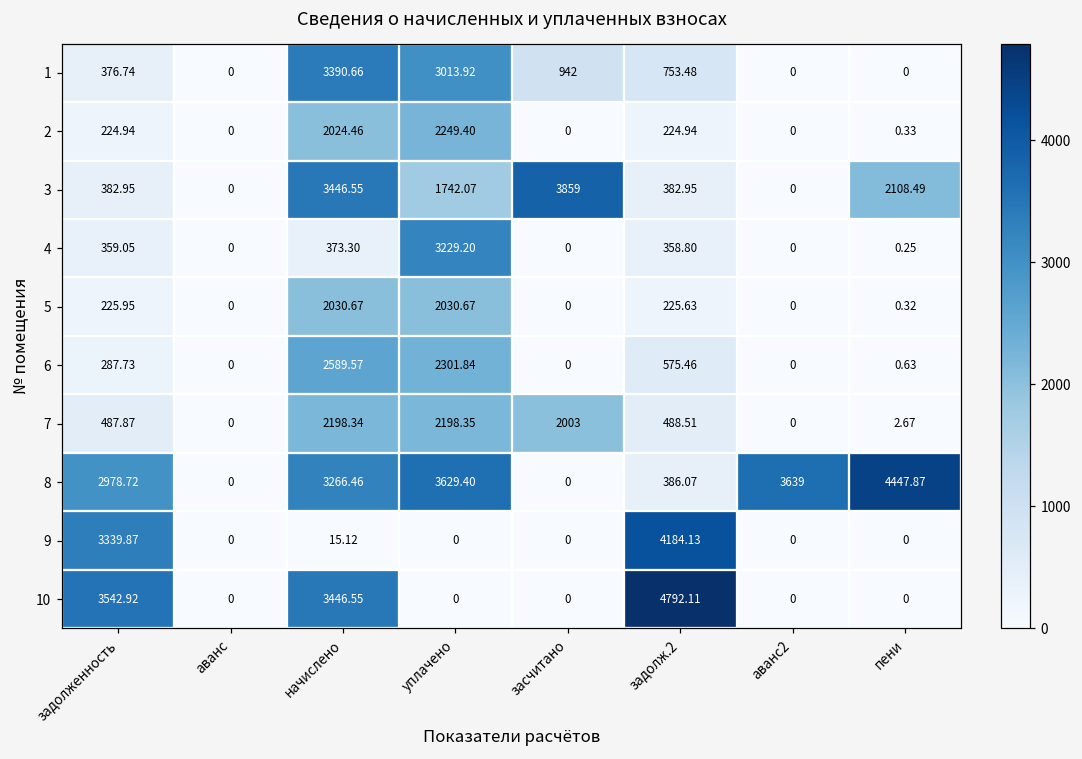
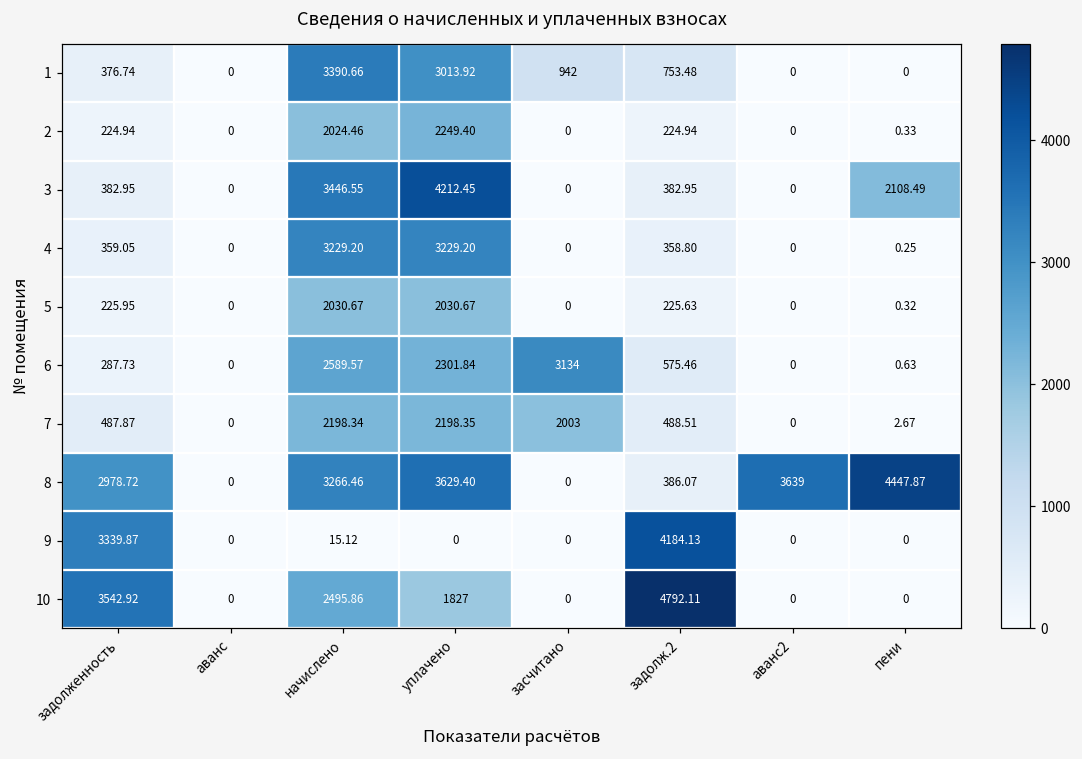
3, уплачено: 1742.07 -> 4212.45
3, засчитано: 3859 -> 0
4, начислено: 373.30 -> 3229.20
6, засчитано: 0 -> 3134
10, начислено: 3446.55 -> 2495.86
10, уплачено: 0 -> 1827
